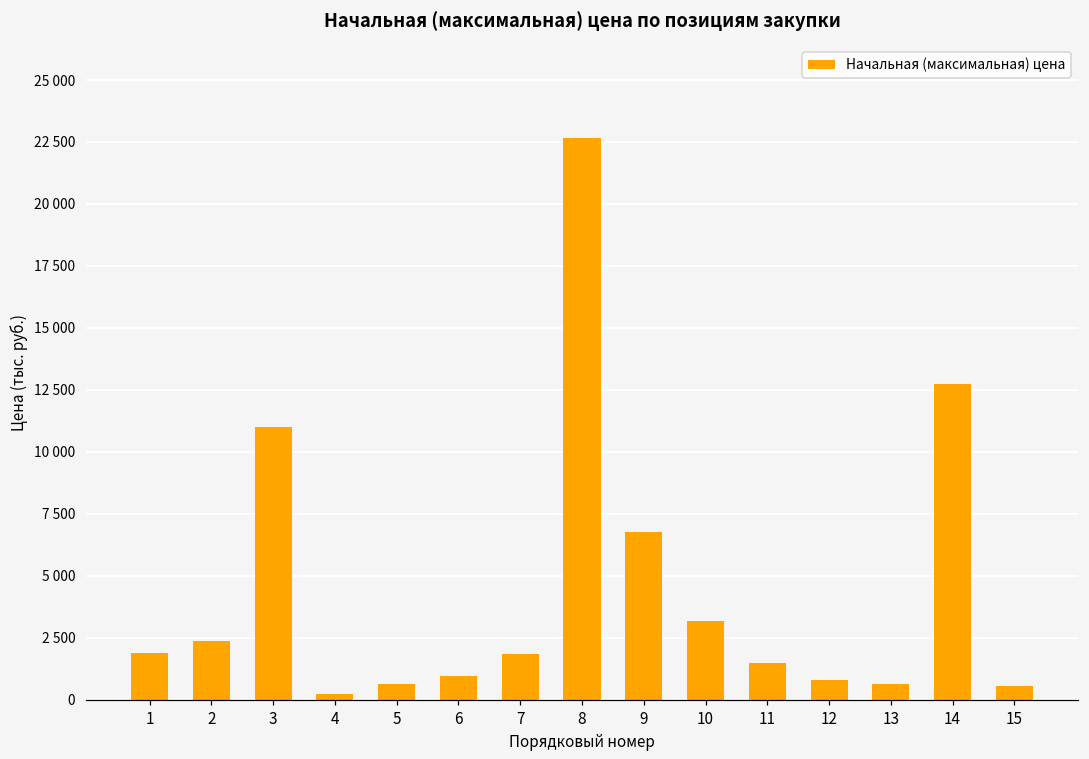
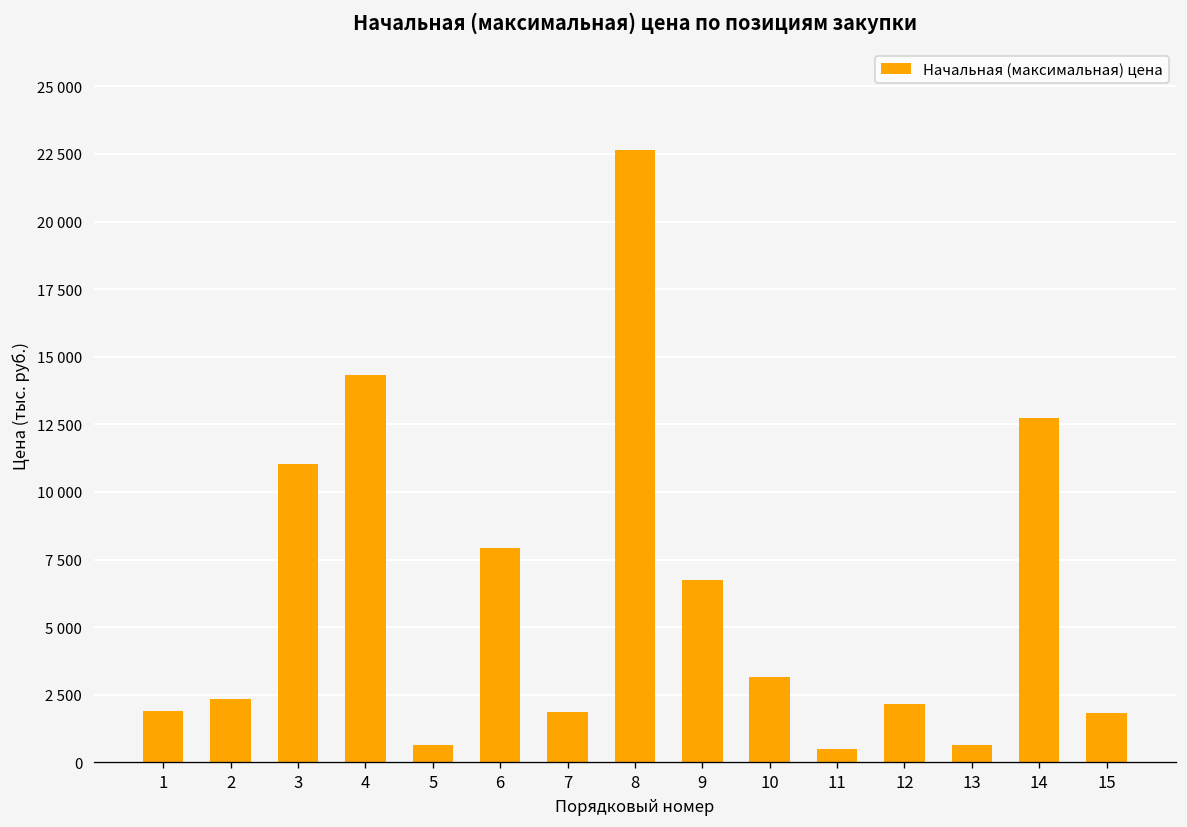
4: 300 -> 14300
6: 1000 -> 7900
11: 1500 -> 500
12: 800 -> 2200
15: 500 -> 1800
